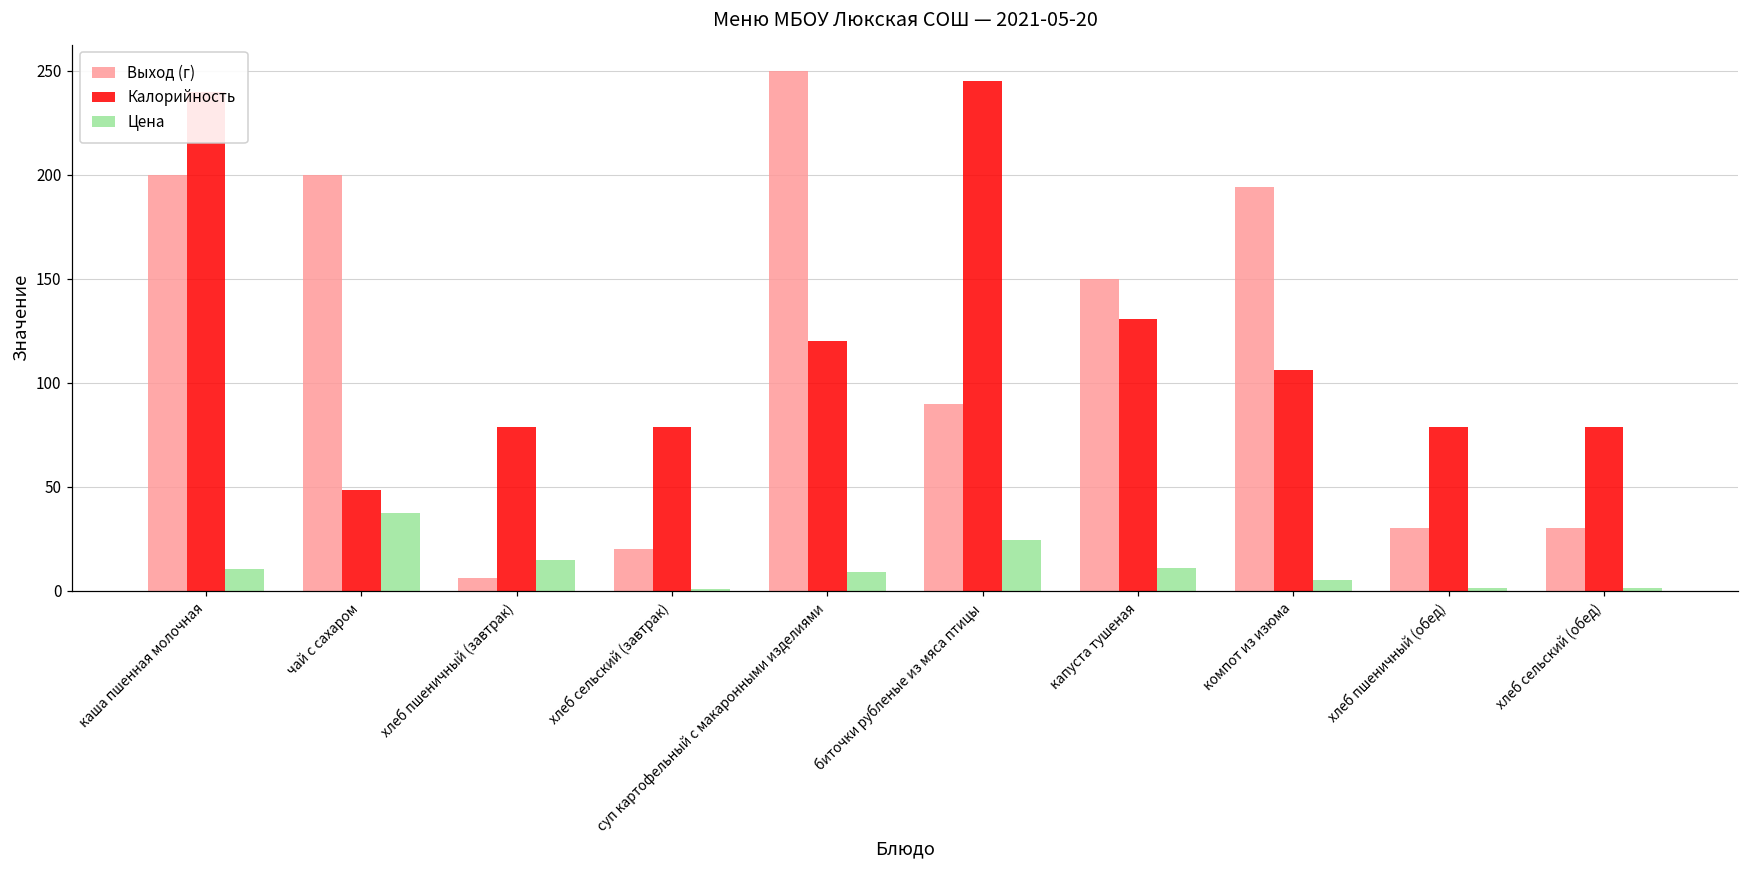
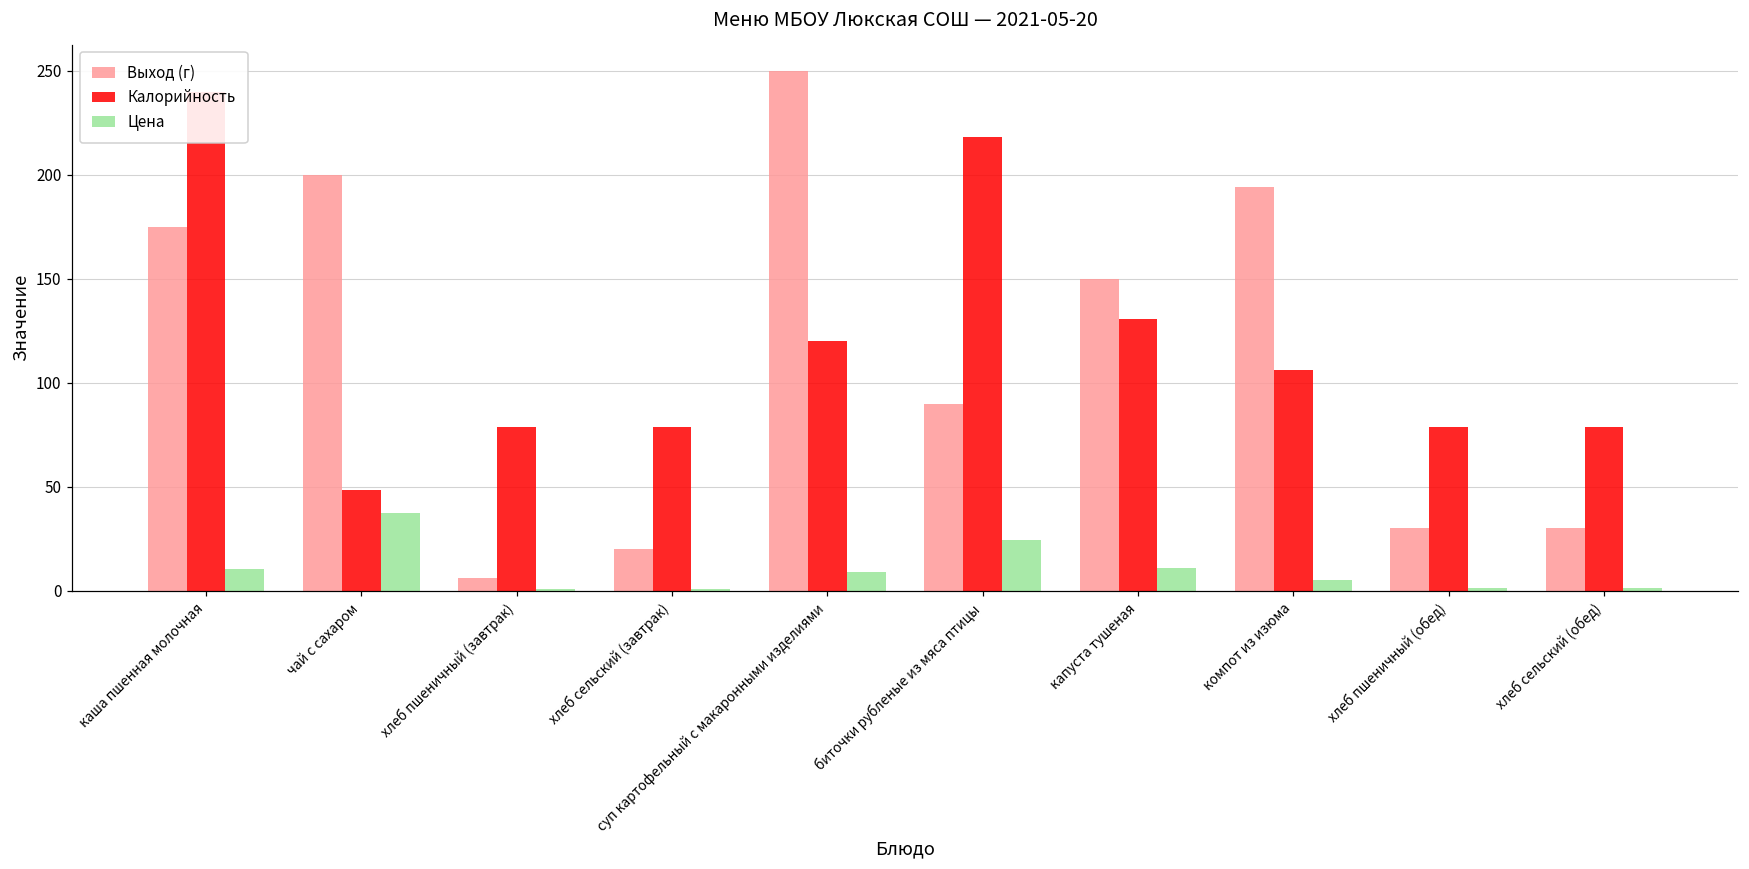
Выход (г), каша пшенная молочная: 200 -> 175
Цена, хлеб пшеничный (завтрак): 15 -> 1
Калорийность, биточки рубленые из мяса птицы: 245 -> 218
